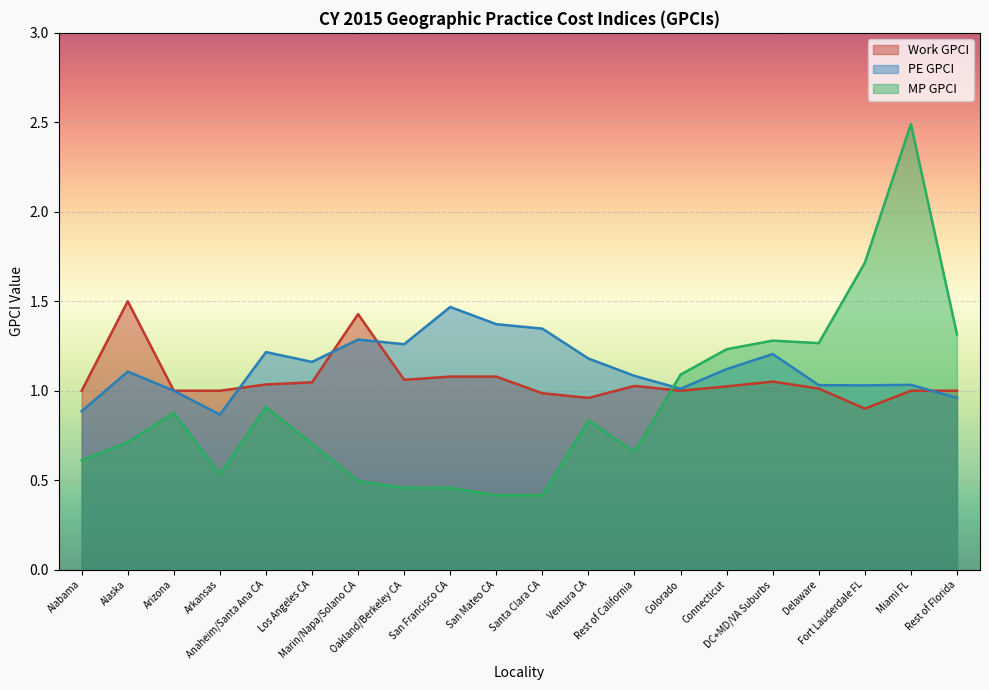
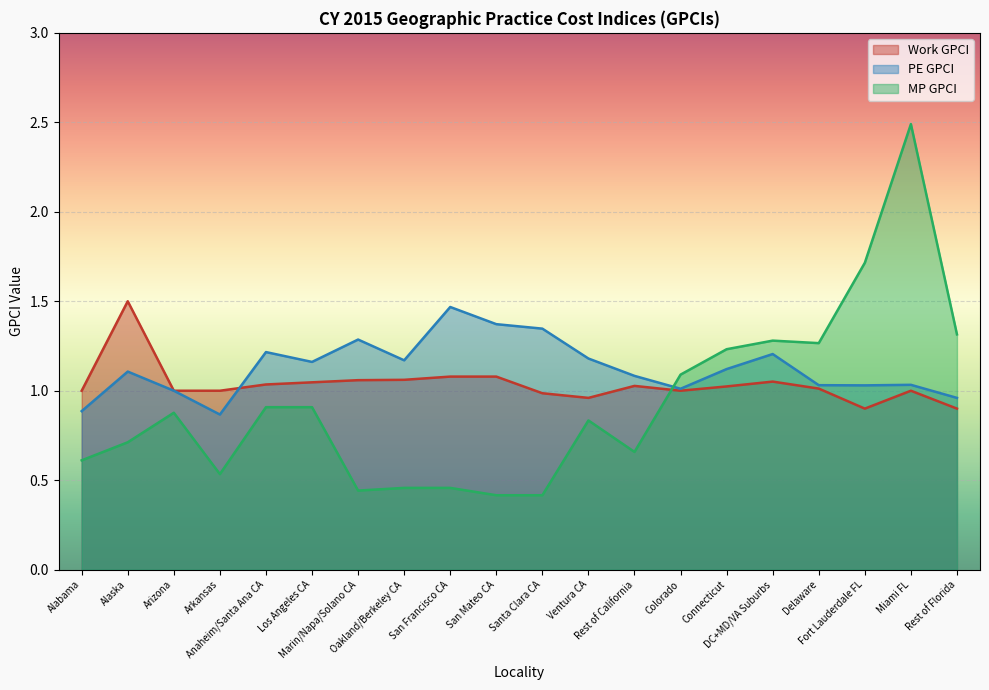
MP GPCI, Los Angeles CA: 0.70 -> 0.91
Work GPCI, Marin/Napa/Solano CA: 1.43 -> 1.06
MP GPCI, Marin/Napa/Solano CA: 0.50 -> 0.44
PE GPCI, Oakland/Berkeley CA: 1.26 -> 1.17
Work GPCI, Rest of Florida: 1.0 -> 0.9
